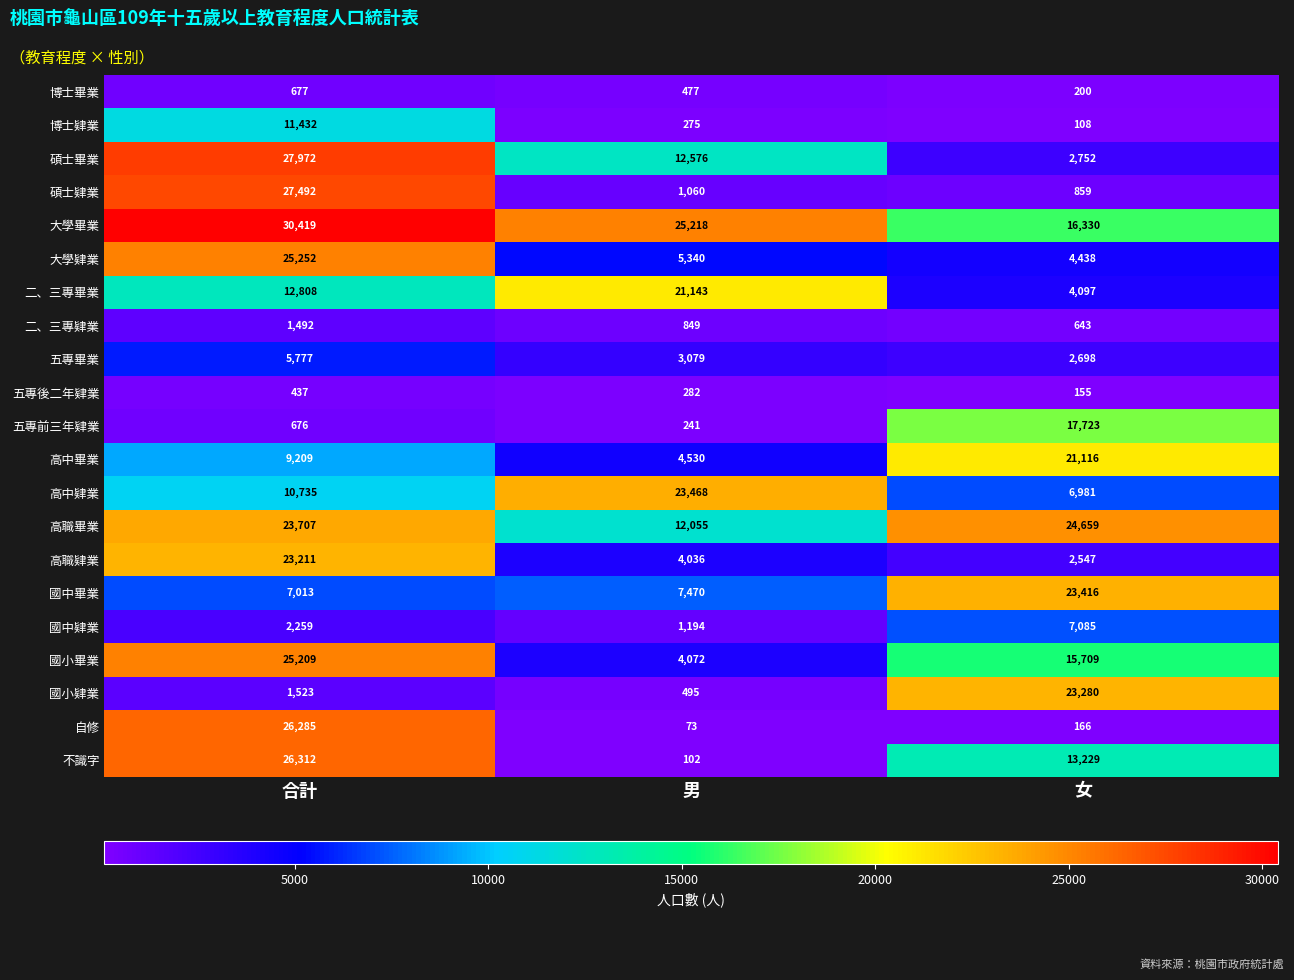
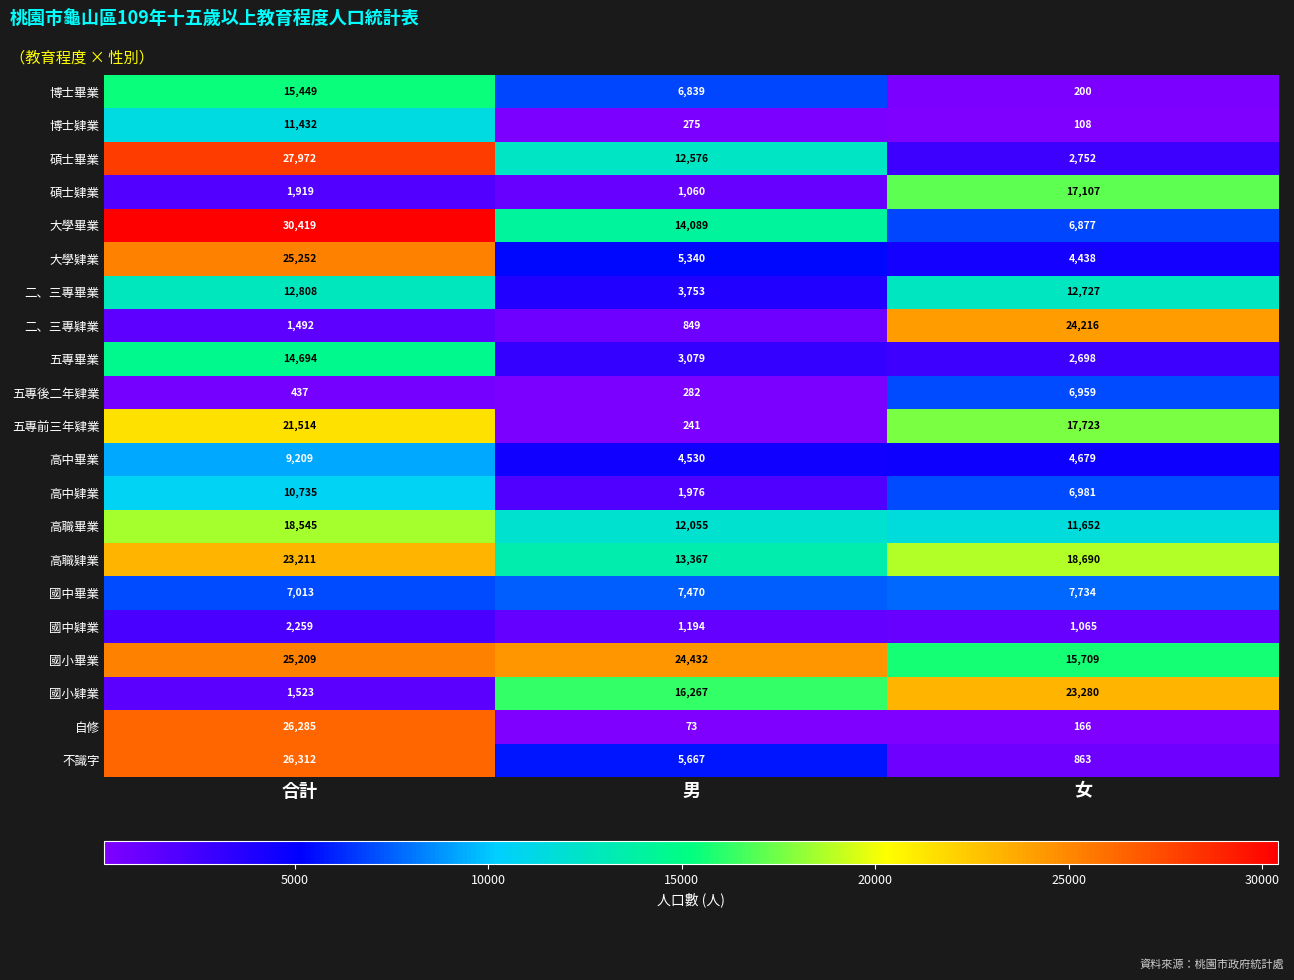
博士畢業, 合計: 677 -> 15,449
博士畢業, 男: 477 -> 6,839
碩士肄業, 合計: 27,492 -> 1,919
碩士肄業, 女: 859 -> 17,107
大學畢業, 男: 25,218 -> 14,089
大學畢業, 女: 16,330 -> 6,877
二、三專畢業, 男: 21,143 -> 3,753
二、三專畢業, 女: 4,097 -> 12,727
二、三專肄業, 女: 643 -> 24,216
五專畢業, 合計: 5,777 -> 14,694
五專後二年肄業, 女: 155 -> 6,959
五專前三年肄業, 合計: 676 -> 21,514
高中畢業, 女: 21,116 -> 4,679
高中肄業, 男: 23,468 -> 1,976
高職畢業, 合計: 23,707 -> 18,545
高職畢業, 女: 24,659 -> 11,652
高職肄業, 男: 4,036 -> 13,367
高職肄業, 女: 2,547 -> 18,690
國中畢業, 女: 23,416 -> 7,734
國中肄業, 女: 7,085 -> 1,065
國小畢業, 男: 4,072 -> 24,432
國小肄業, 男: 495 -> 16,267
不識字, 男: 102 -> 5,667
不識字, 女: 13,229 -> 863
